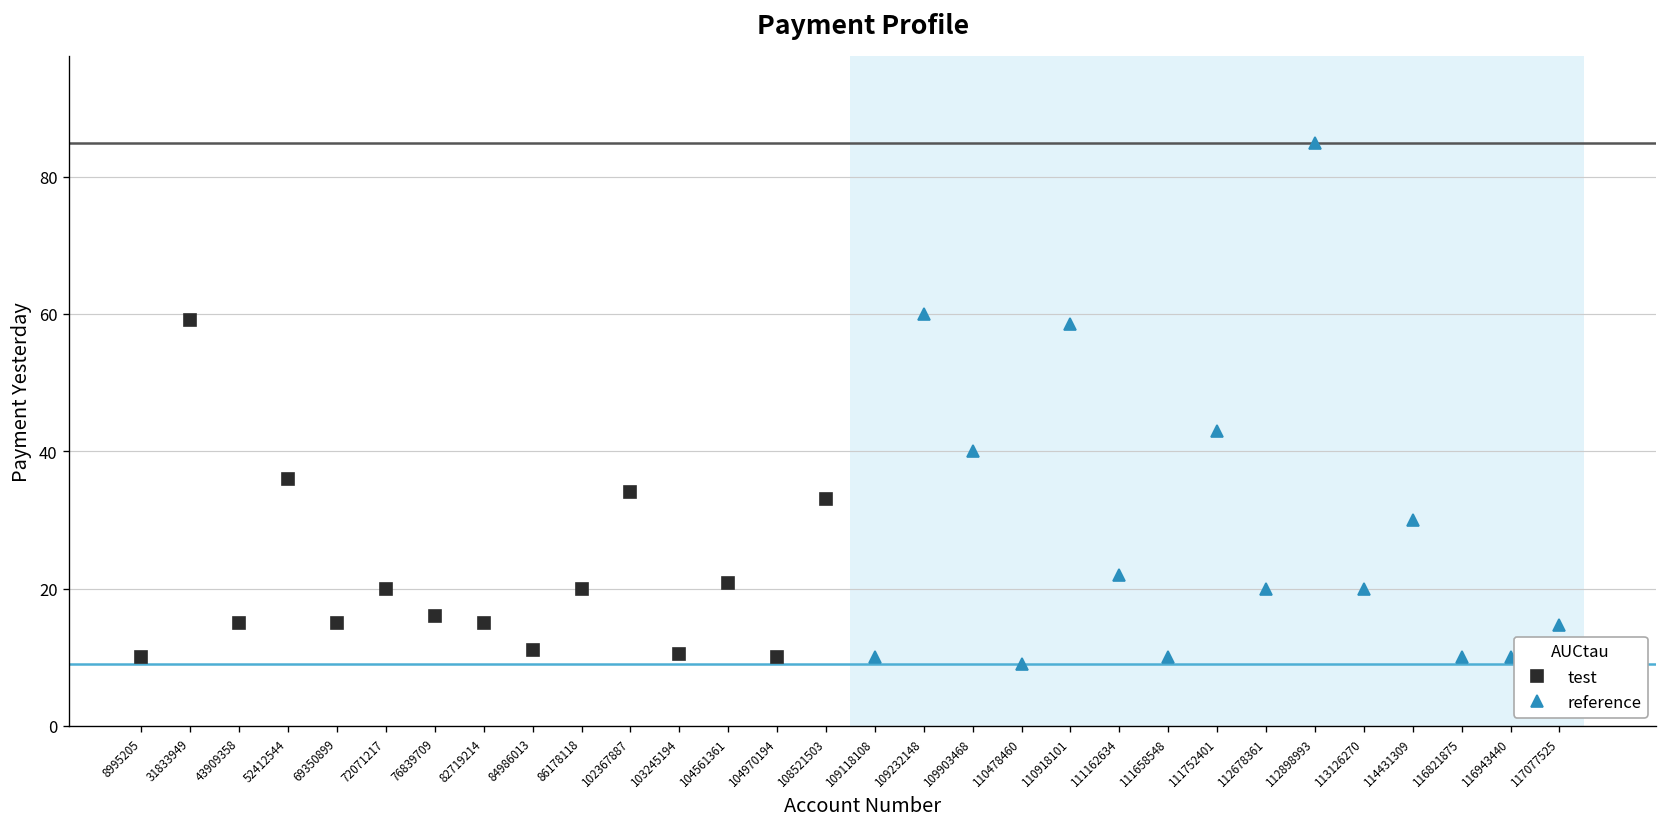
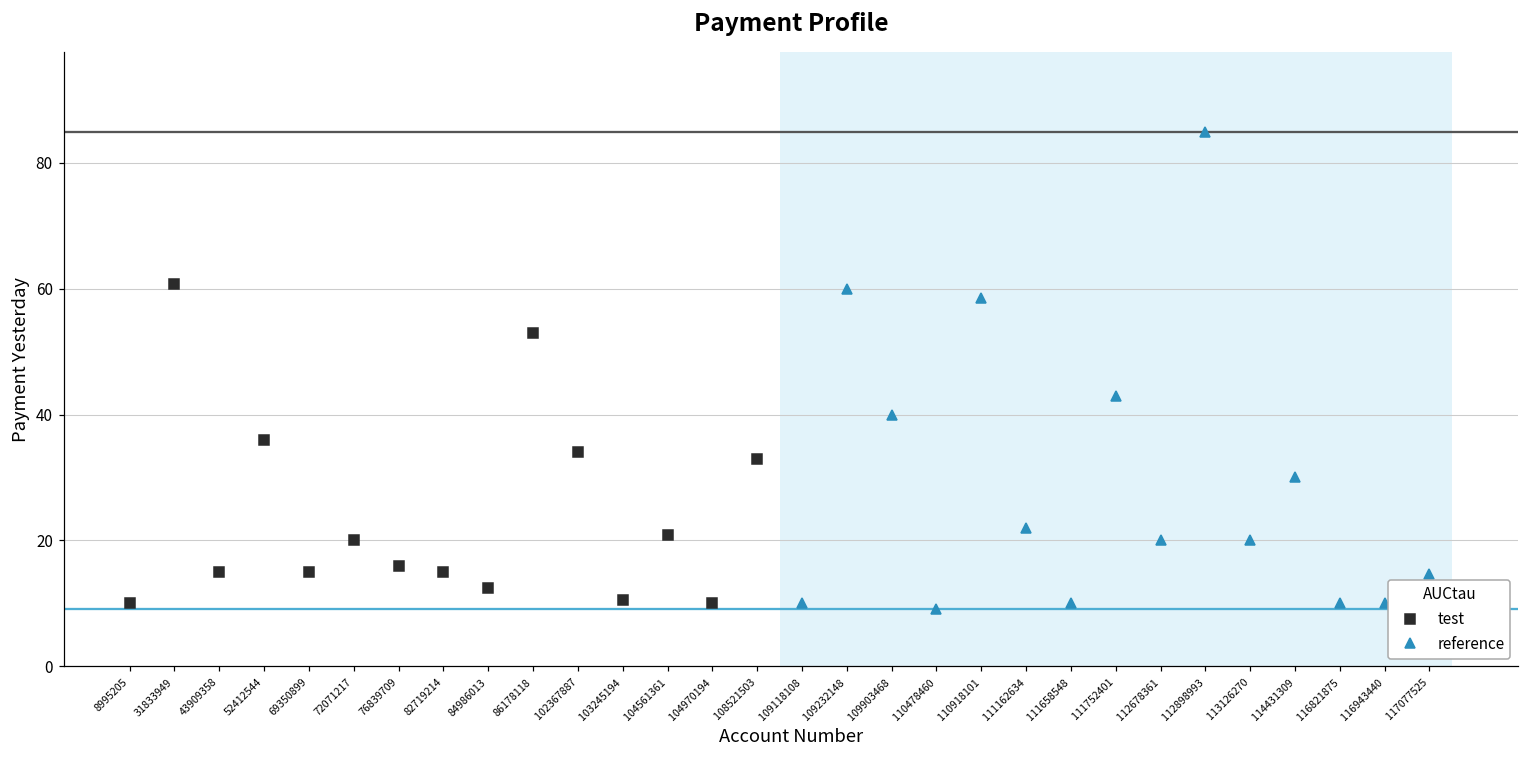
test, 31833949: 59 -> 61
test, 84986013: 11 -> 13
test, 86178118: 20 -> 53
